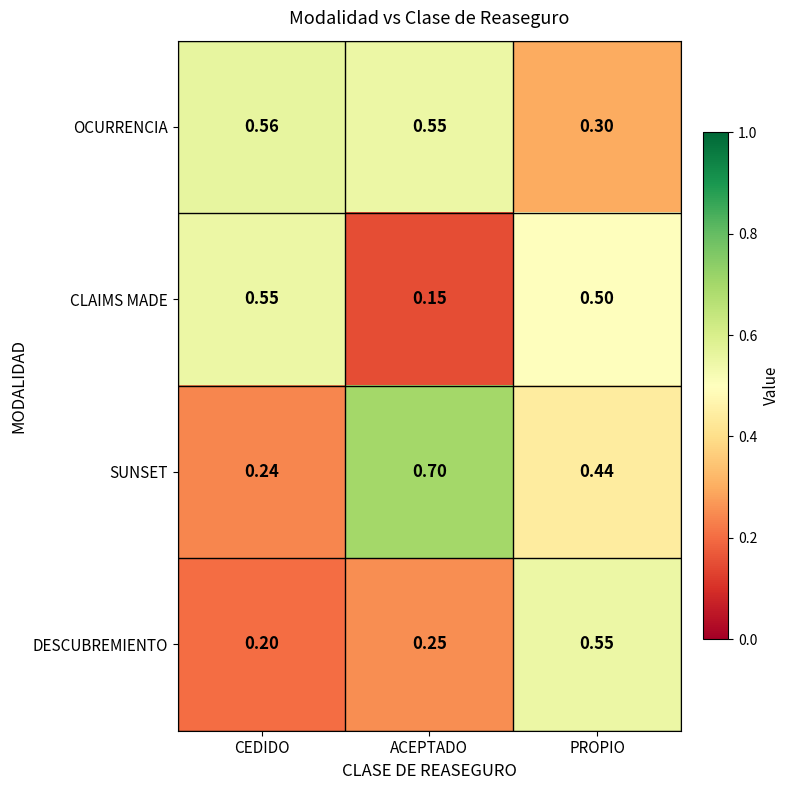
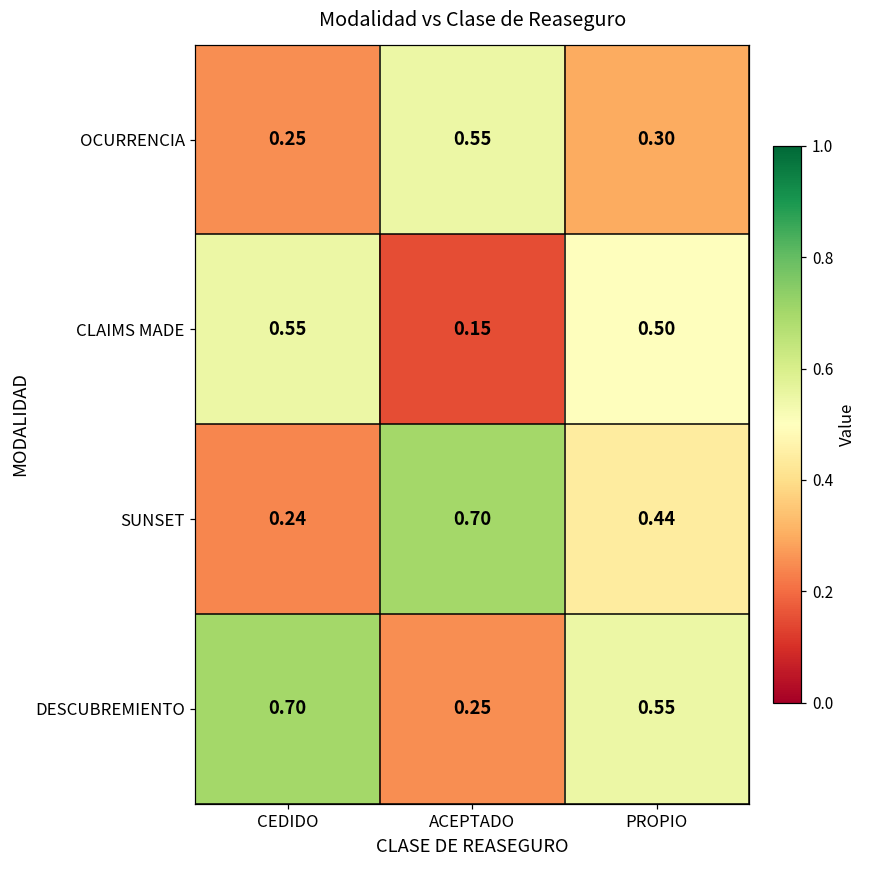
OCURRENCIA, CEDIDO: 0.56 -> 0.25
DESCUBREMIENTO, CEDIDO: 0.20 -> 0.70
